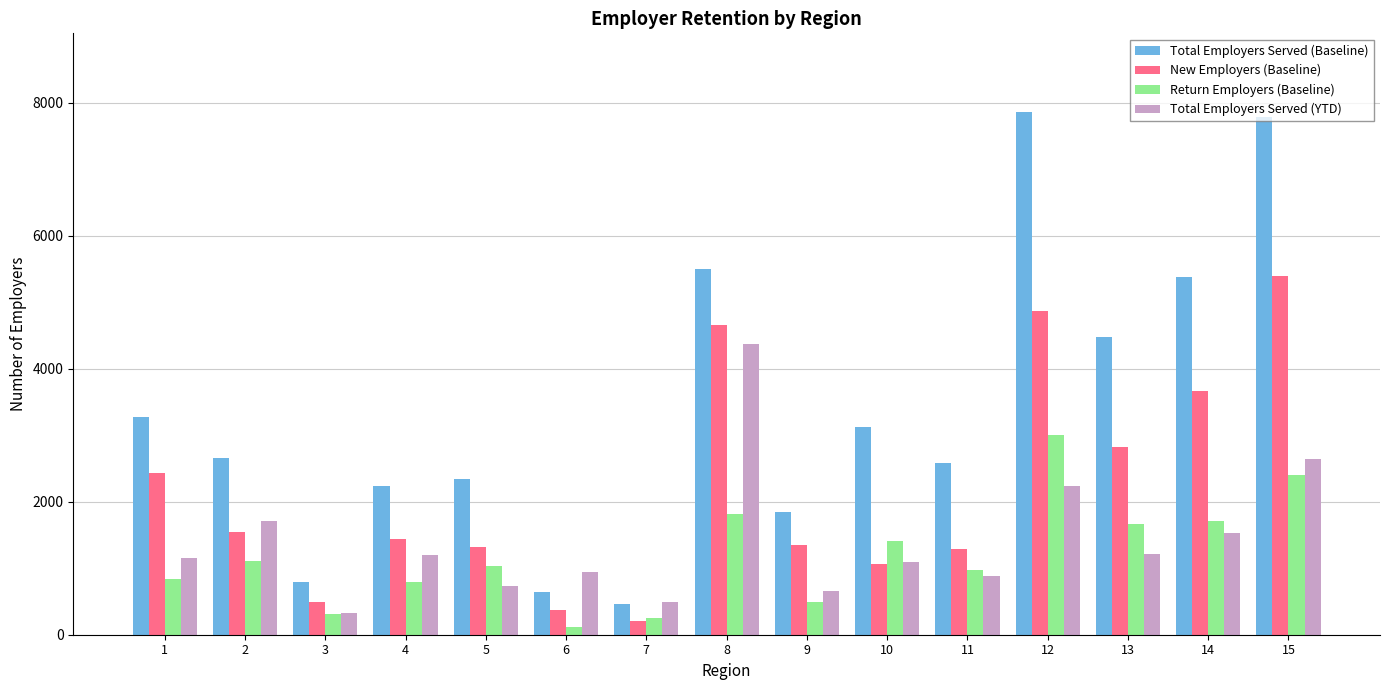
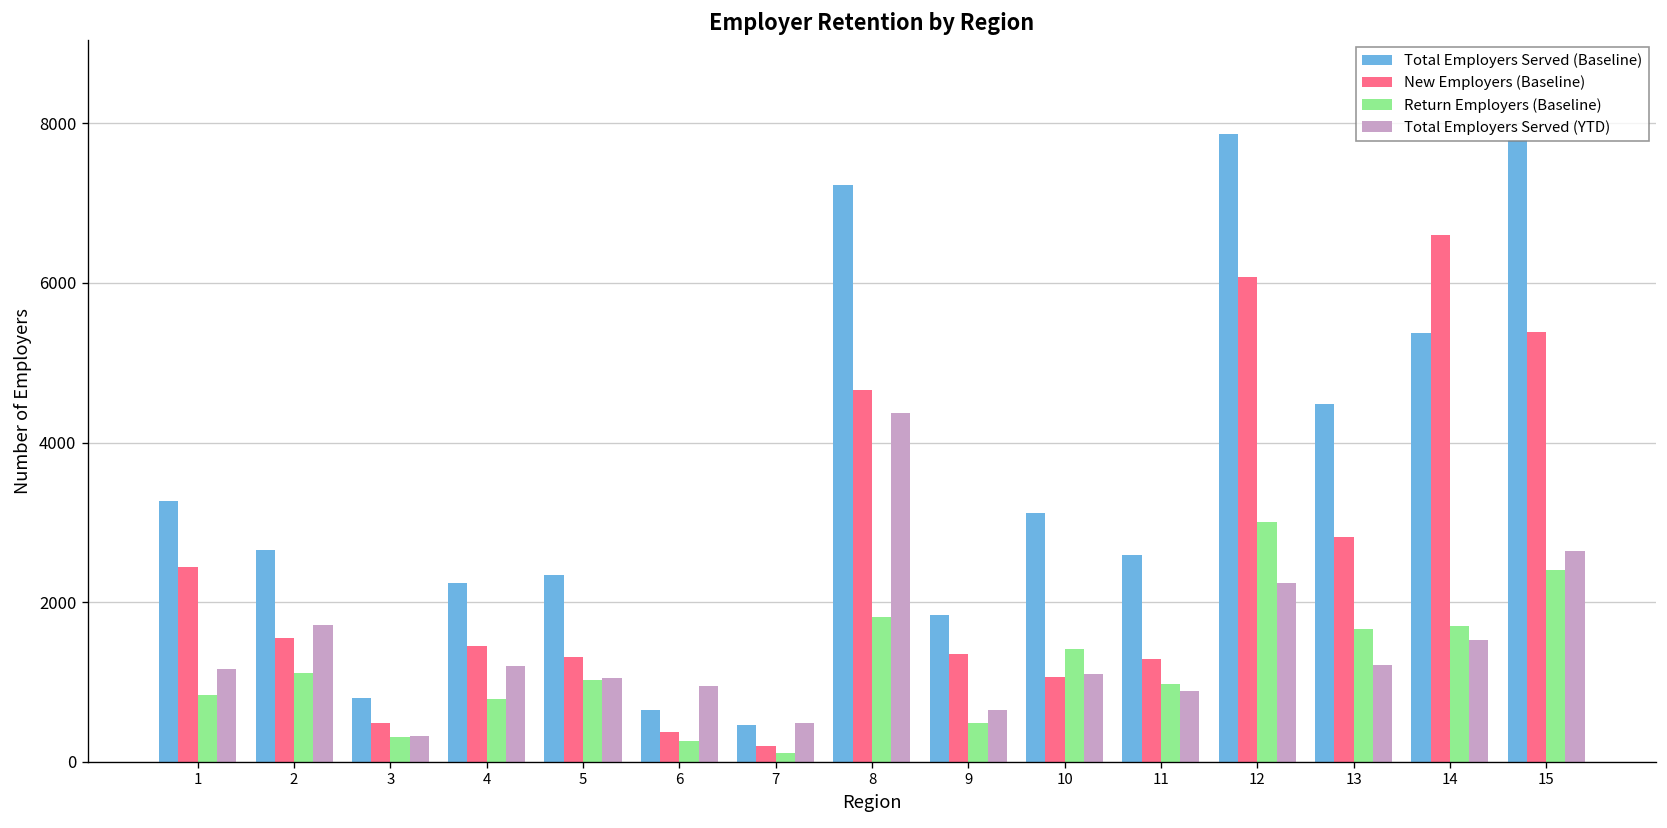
Total Employers Served (YTD), 5: 700 -> 1100
Return Employers (Baseline), 6: 100 -> 300
Return Employers (Baseline), 7: 300 -> 100
Total Employers Served (Baseline), 8: 5500 -> 7200
New Employers (Baseline), 12: 4900 -> 6100
New Employers (Baseline), 14: 3700 -> 6600
